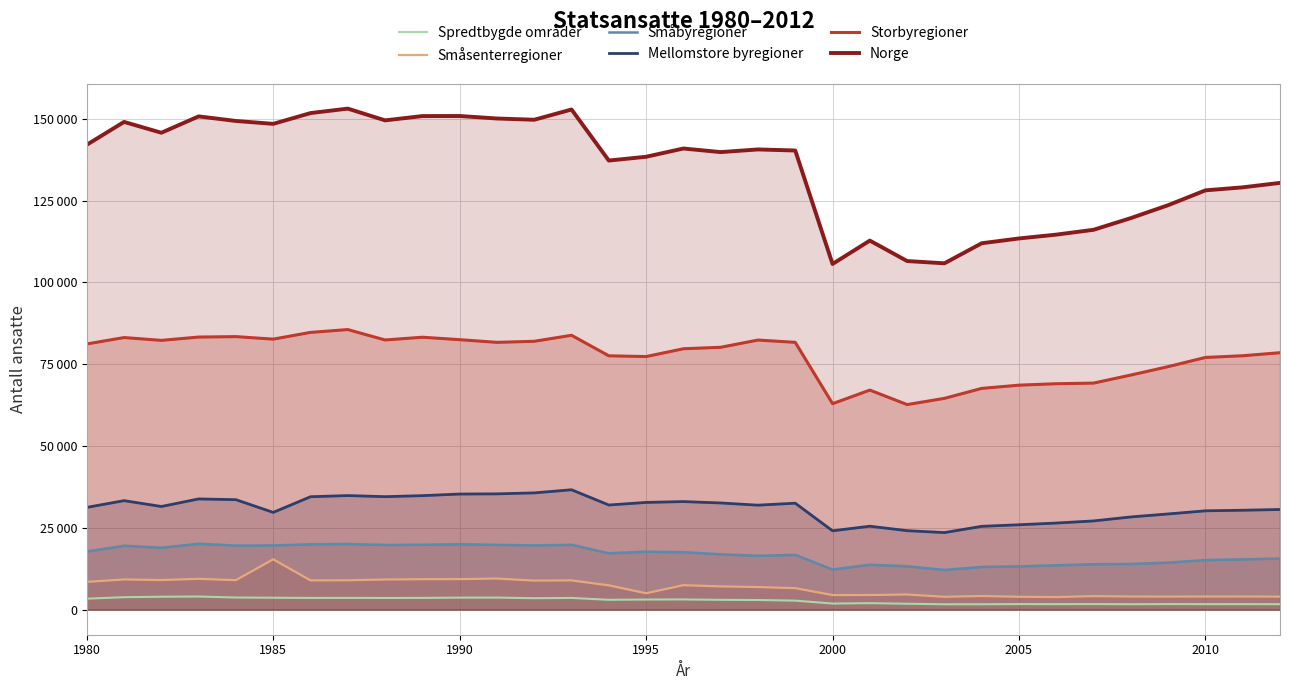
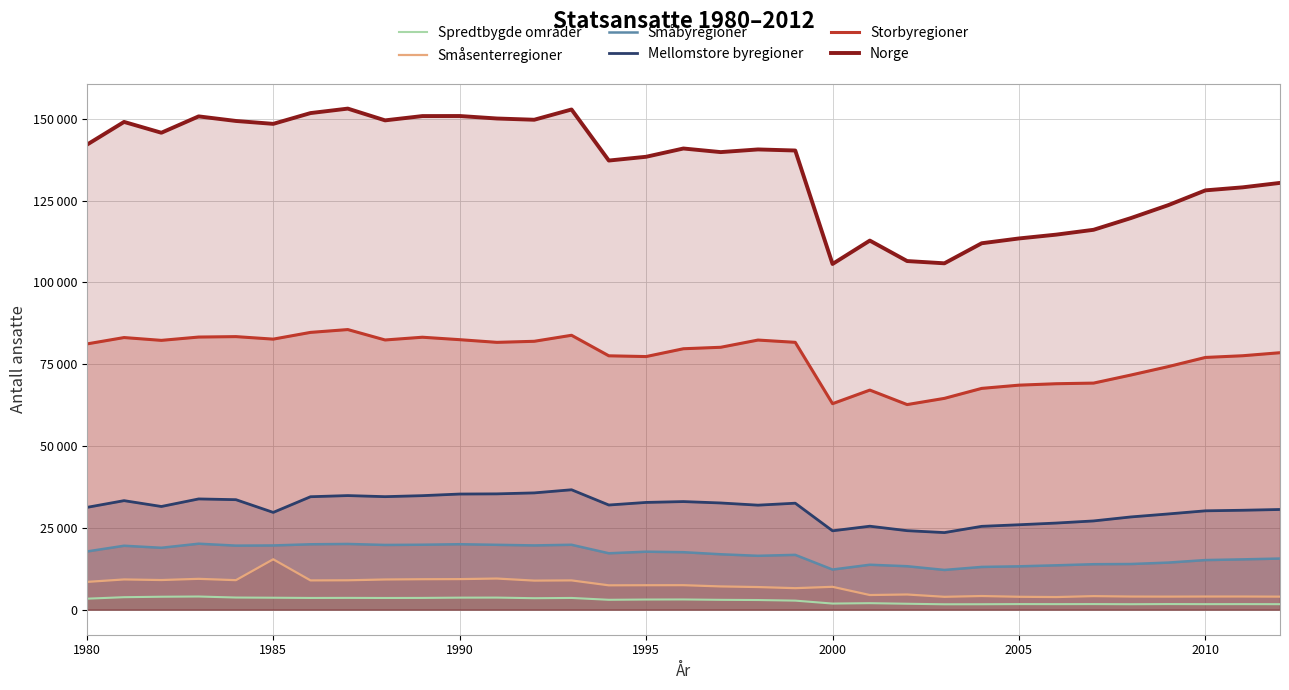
Småsenterregioner, 1995: 5000 -> 7000
Småsenterregioner, 2000: 4000 -> 7000
